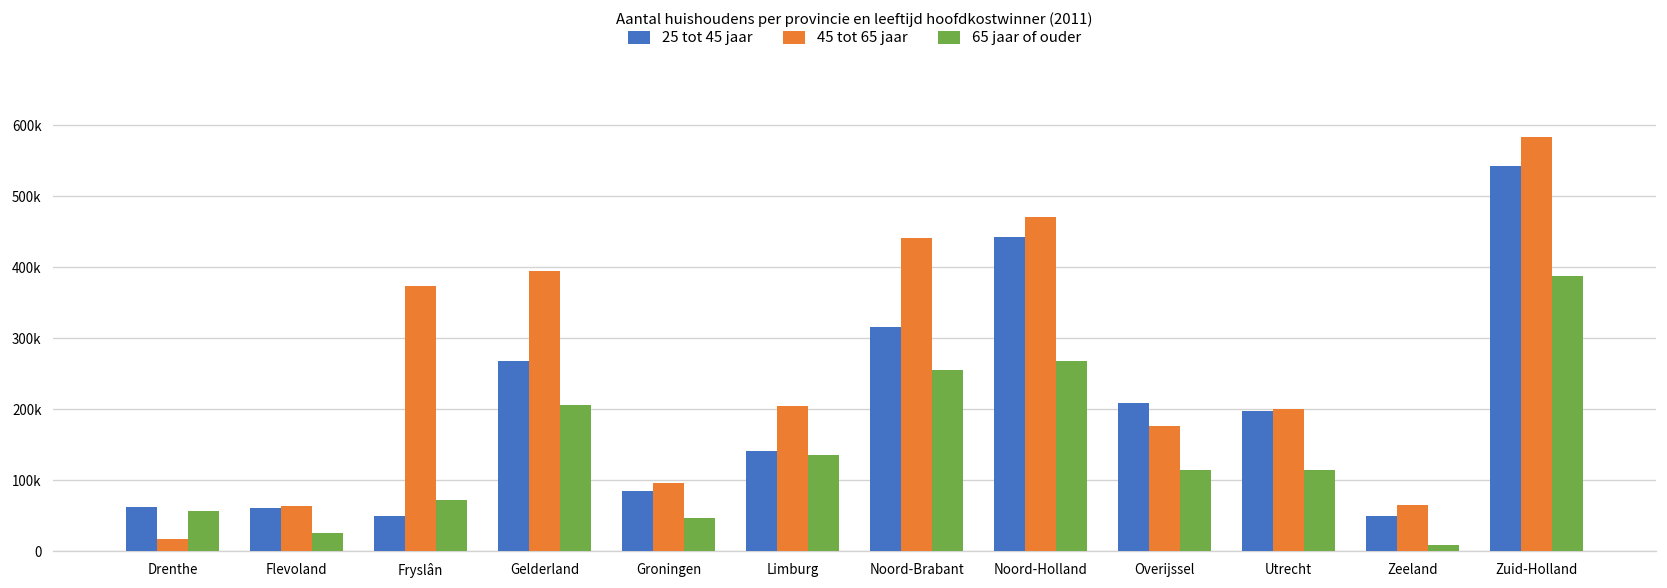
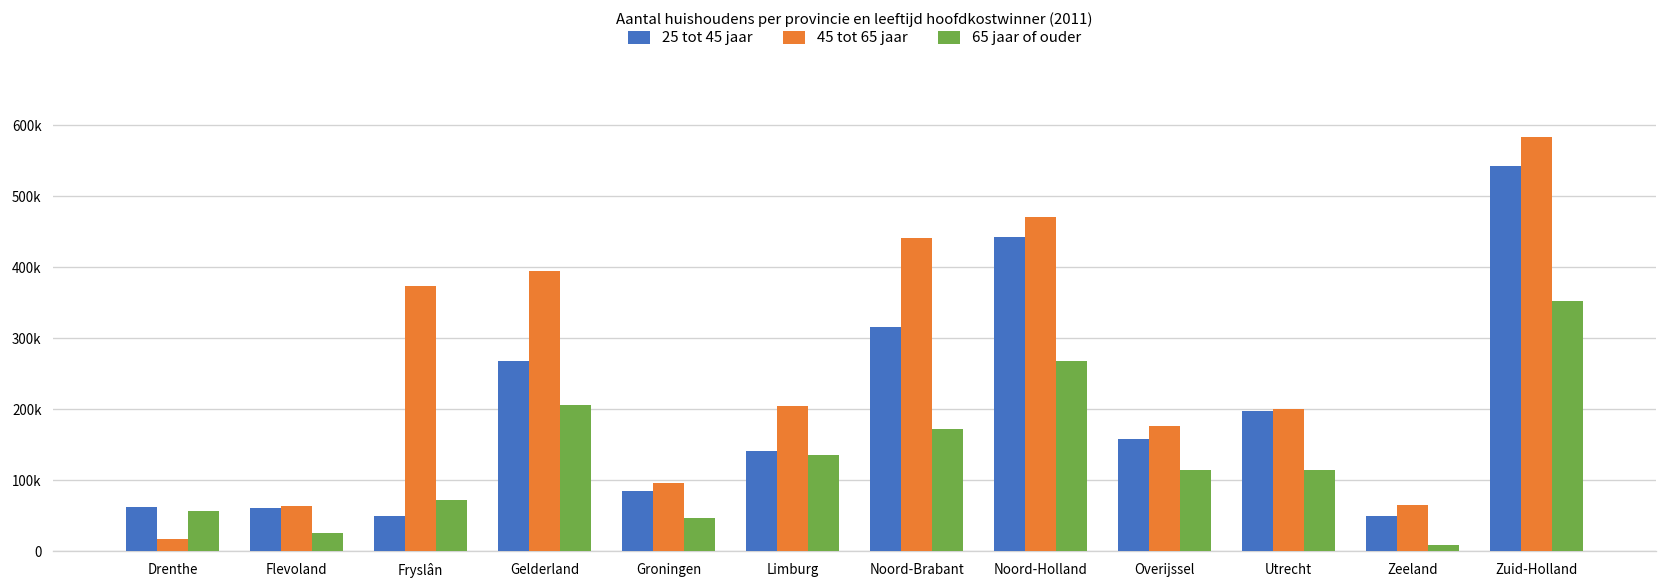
65 jaar of ouder, Noord-Brabant: 260000 -> 170000
25 tot 45 jaar, Overijssel: 210000 -> 160000
65 jaar of ouder, Zuid-Holland: 390000 -> 350000
